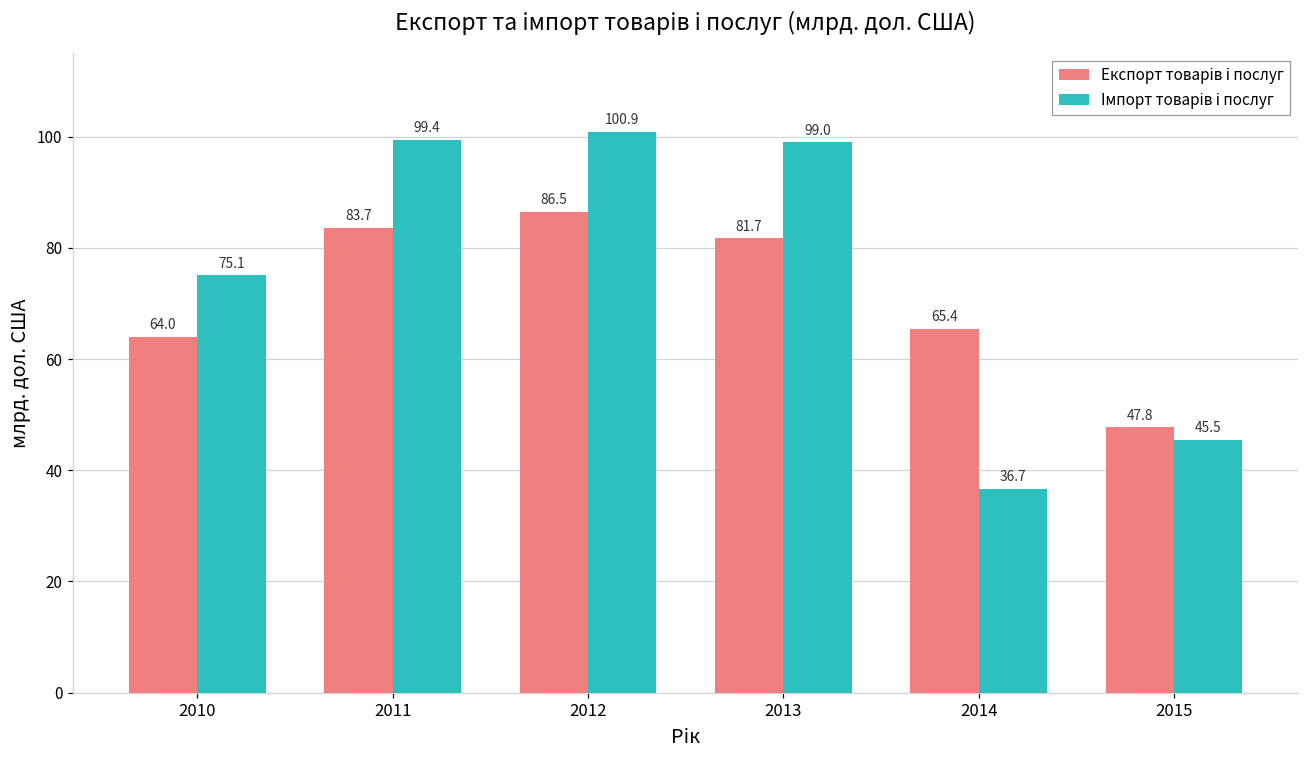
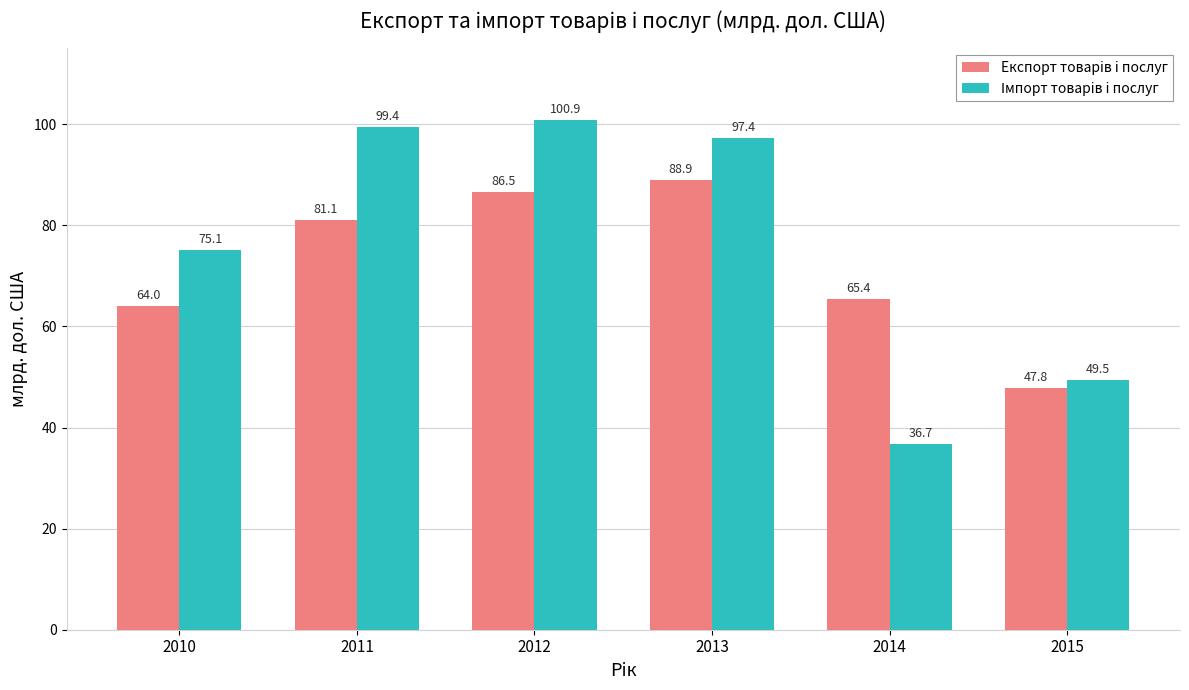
Експорт товарів і послуг, 2011: 83.7 -> 81.1
Експорт товарів і послуг, 2013: 81.7 -> 88.9
Імпорт товарів і послуг, 2013: 99.0 -> 97.4
Імпорт товарів і послуг, 2015: 45.5 -> 49.5
